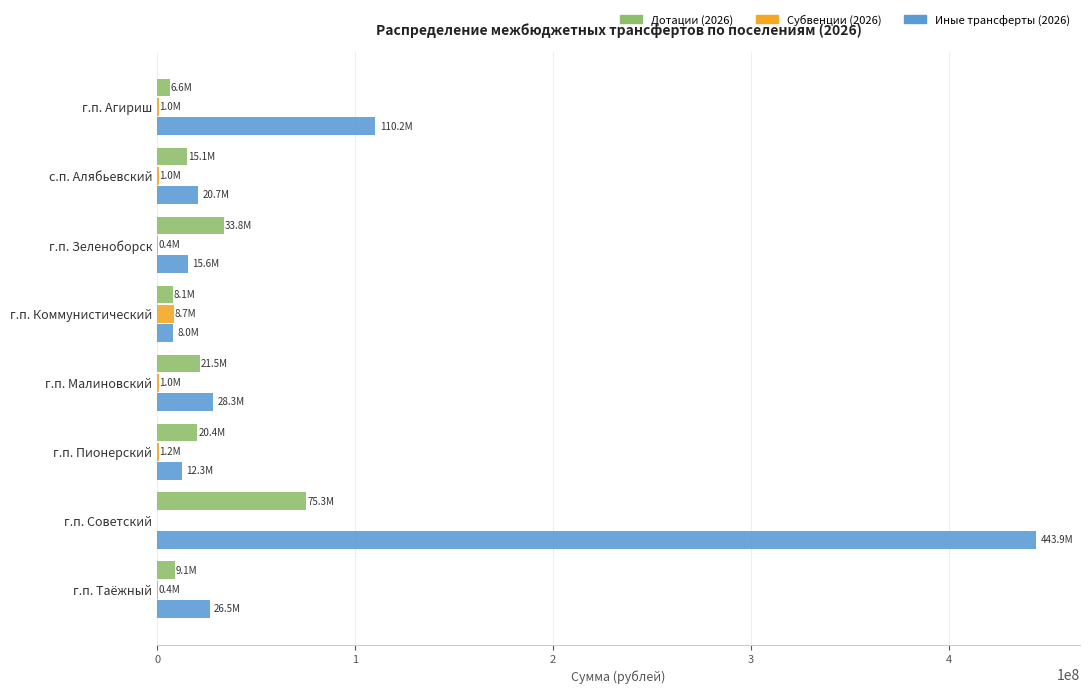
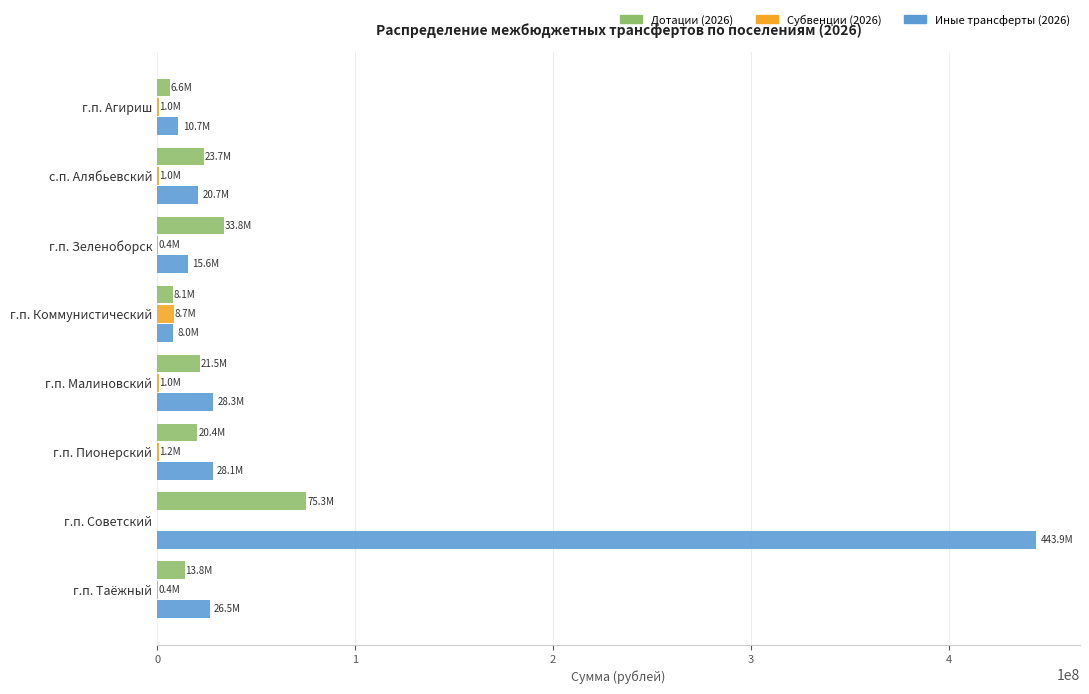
Иные трансферты (2026), г.п. Агириш: 110.2M -> 10.7M
Дотации (2026), с.п. Алябьевский: 15.1M -> 23.7M
Иные трансферты (2026), г.п. Пионерский: 12.3M -> 28.1M
Дотации (2026), г.п. Таёжный: 9.1M -> 13.8M
